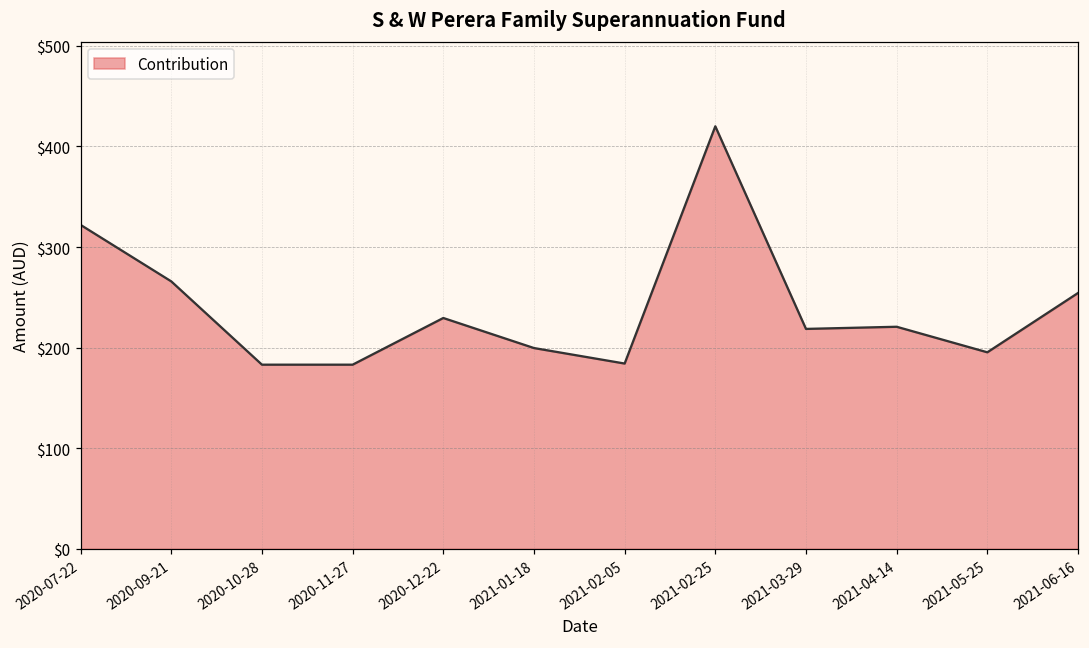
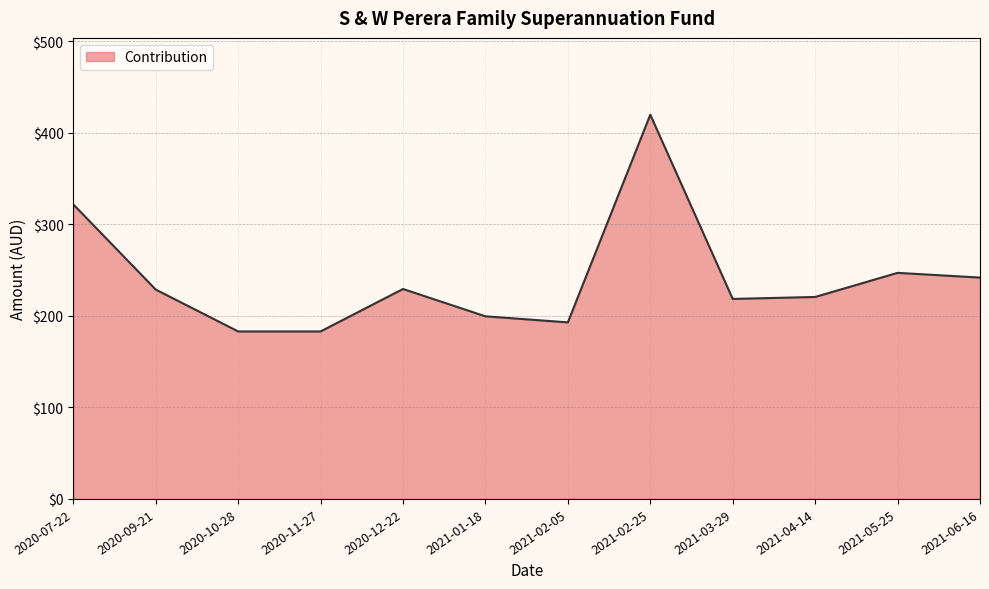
2020-09-21: $270 -> $230
2021-02-05: $180 -> $190
2021-05-25: $200 -> $250
2021-06-16: $250 -> $240
